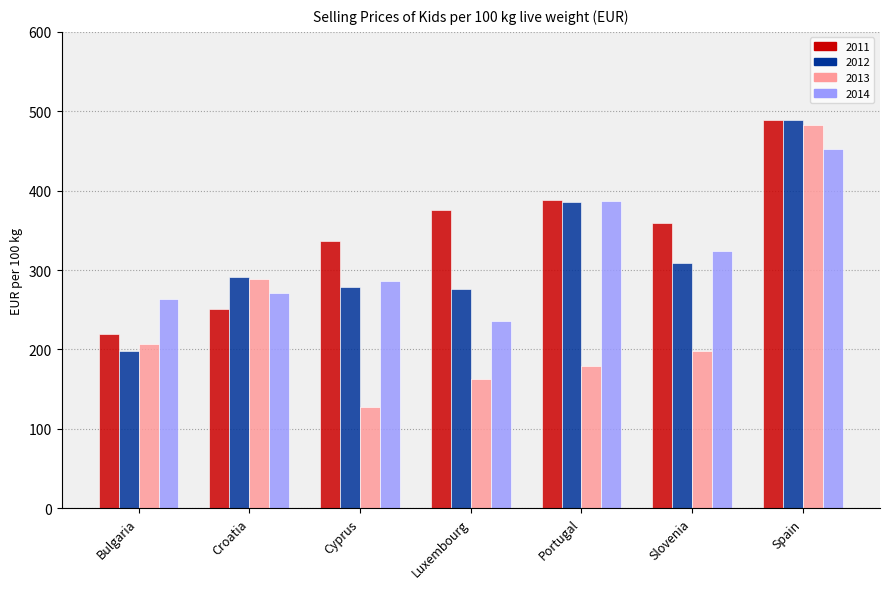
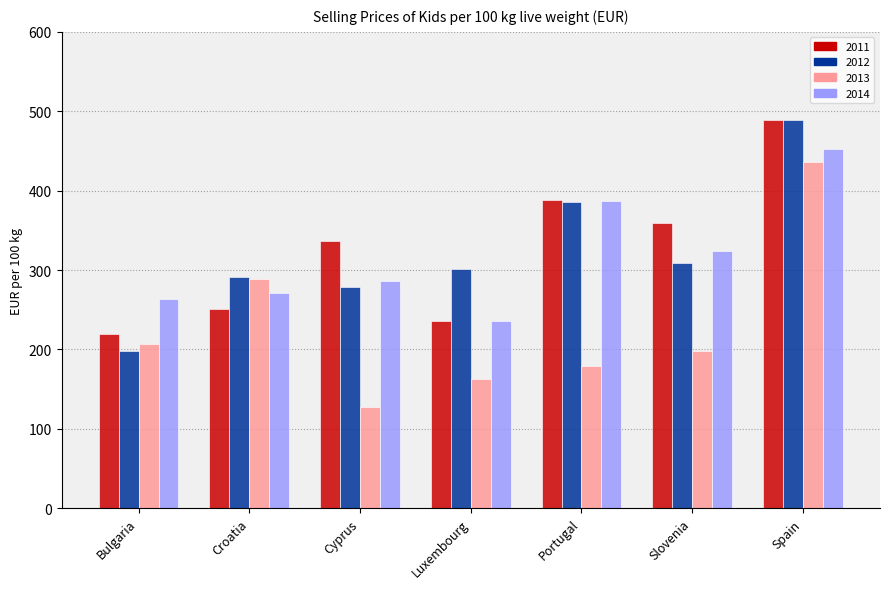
2011, Luxembourg: 380 -> 240
2012, Luxembourg: 280 -> 300
2013, Spain: 480 -> 440
